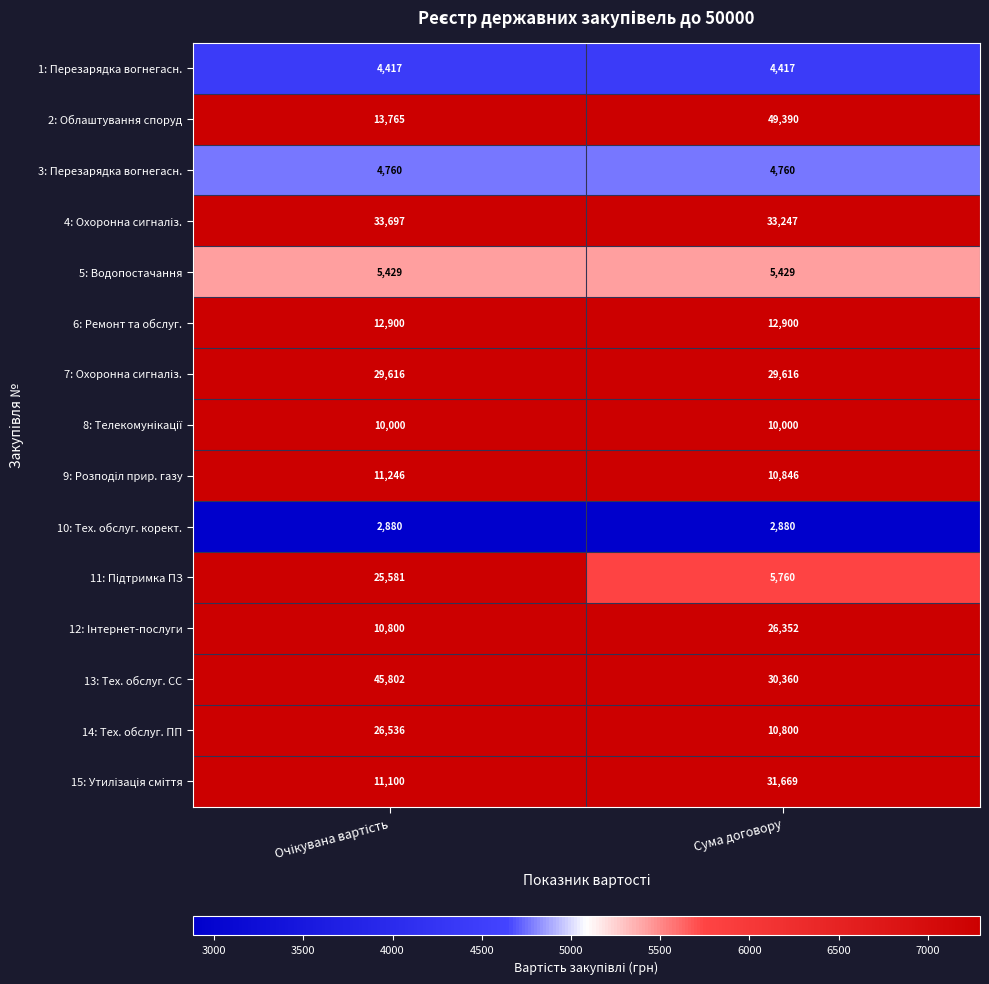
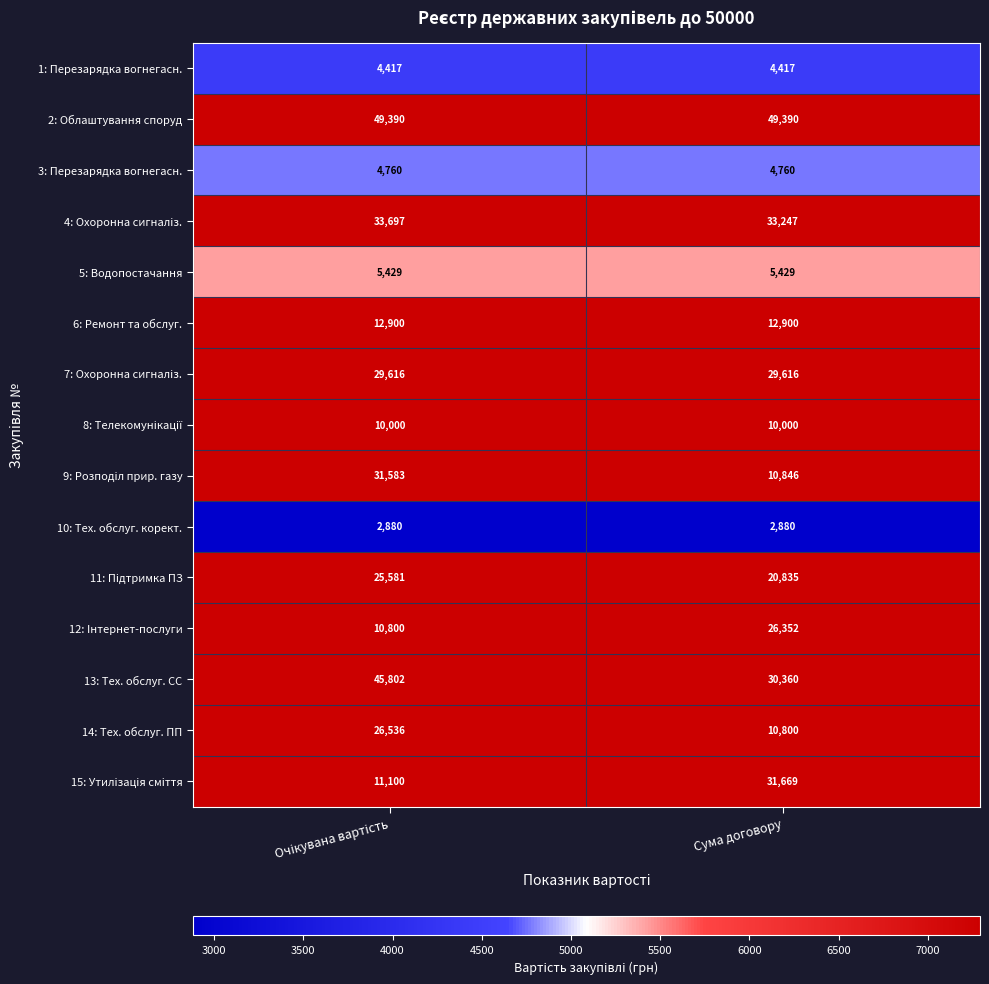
2: Облаштування споруд, Очікувана вартість: 13,765 -> 49,390
9: Розподіл прир. газу, Очікувана вартість: 11,246 -> 31,583
11: Підтримка ПЗ, Сума договору: 5,760 -> 20,835
